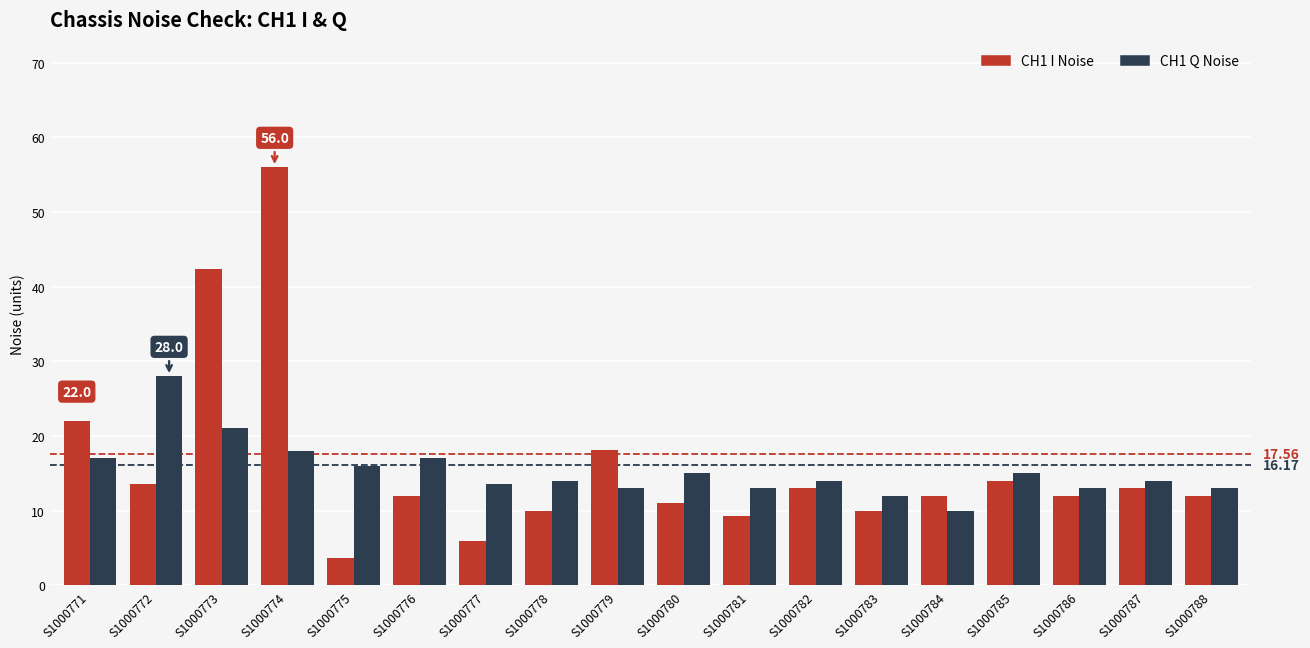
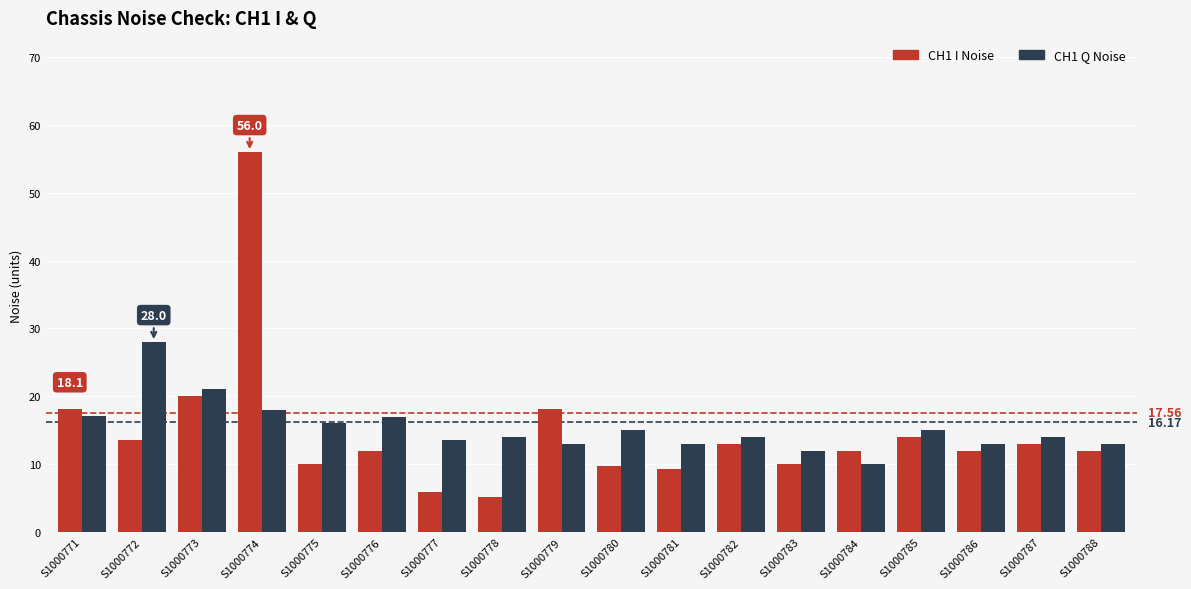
CH1 I Noise, S1000771: 22.0 -> 18.1
CH1 I Noise, S1000773: 42 -> 20
CH1 I Noise, S1000775: 4 -> 10
CH1 I Noise, S1000778: 10 -> 5
CH1 I Noise, S1000780: 11 -> 10
